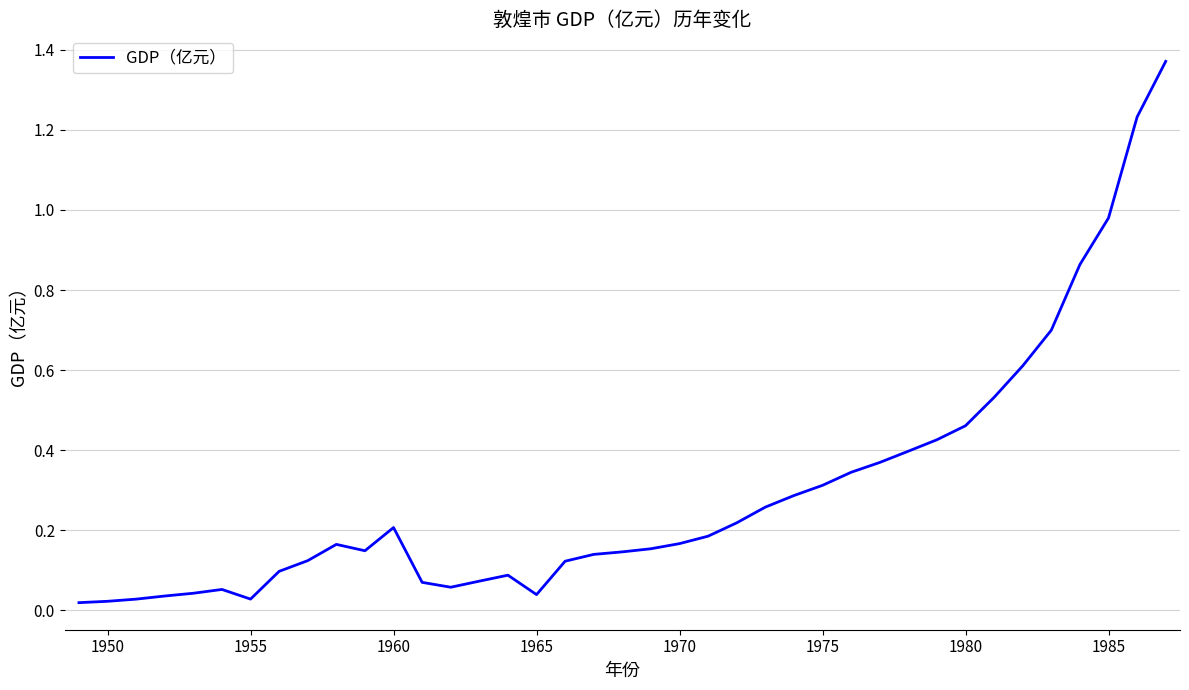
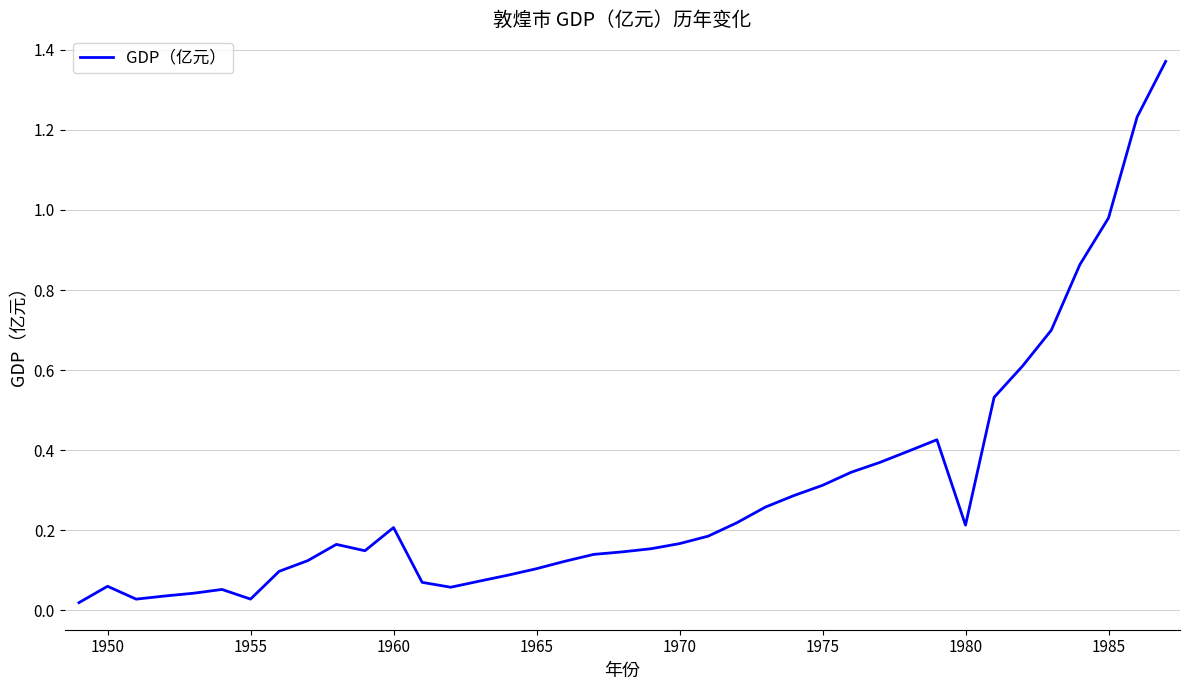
1950: 0.02 -> 0.06
1965: 0.04 -> 0.10
1980: 0.46 -> 0.21
